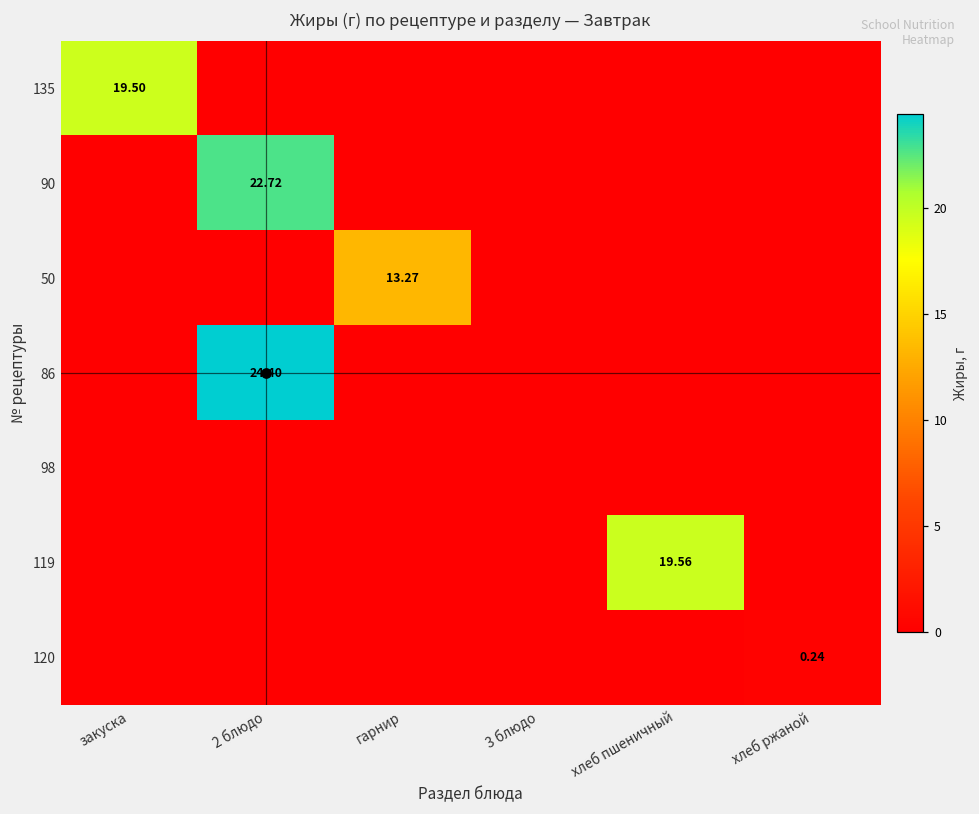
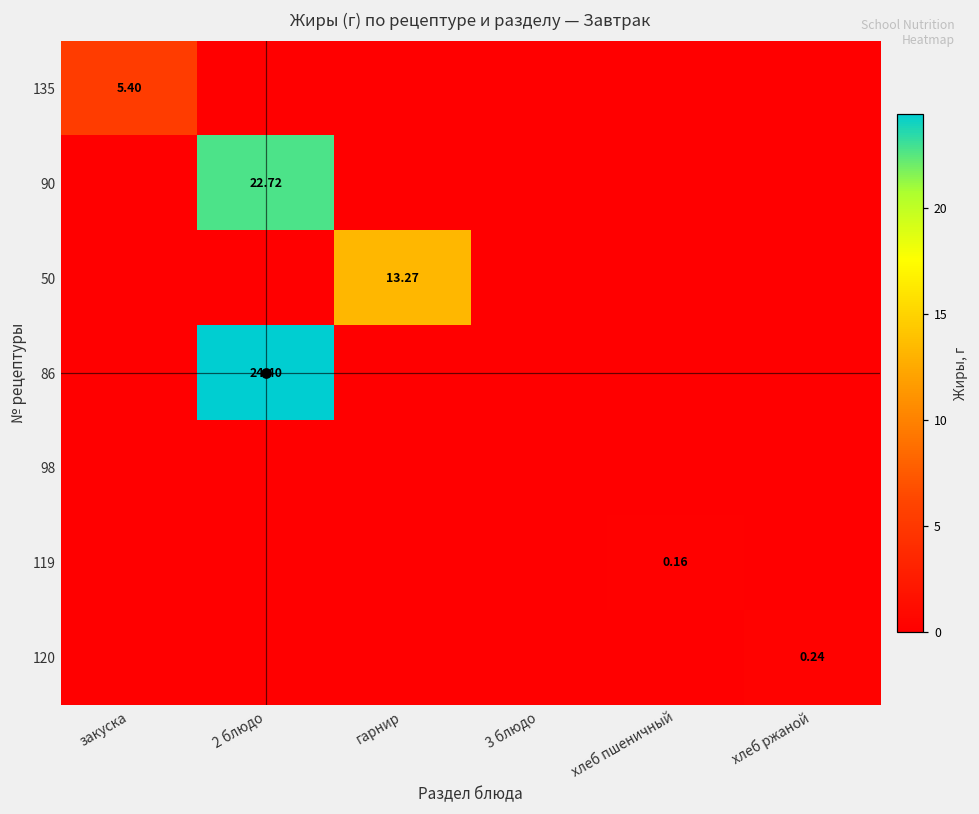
135, закуска: 19.50 -> 5.40
119, хлеб пшеничный: 19.56 -> 0.16
